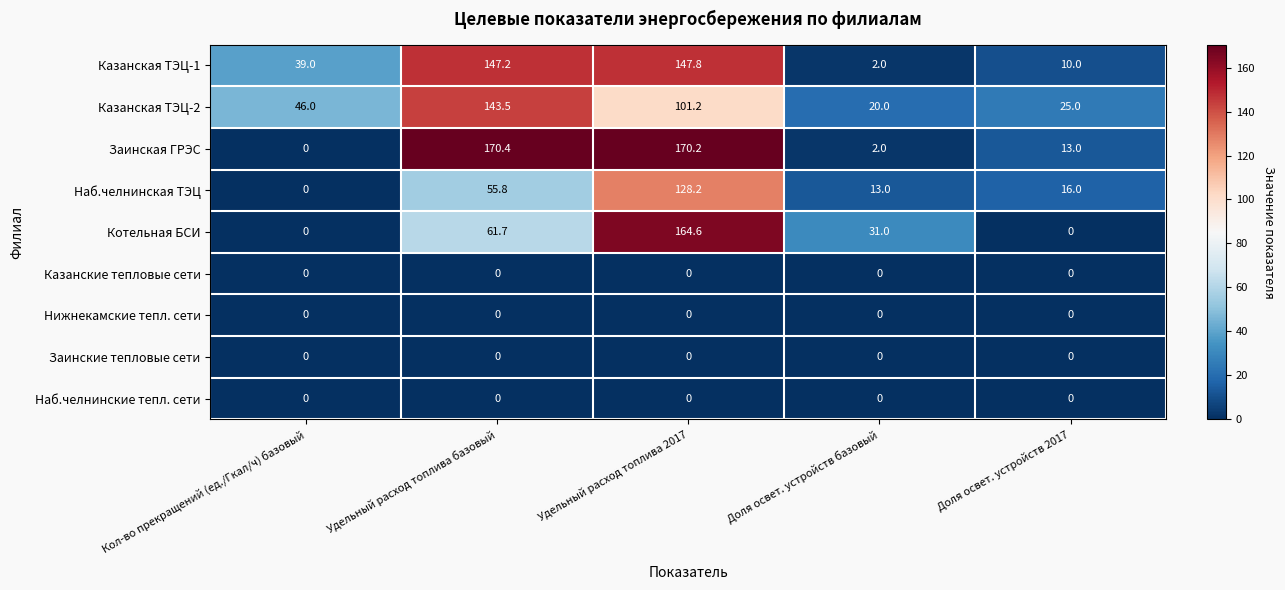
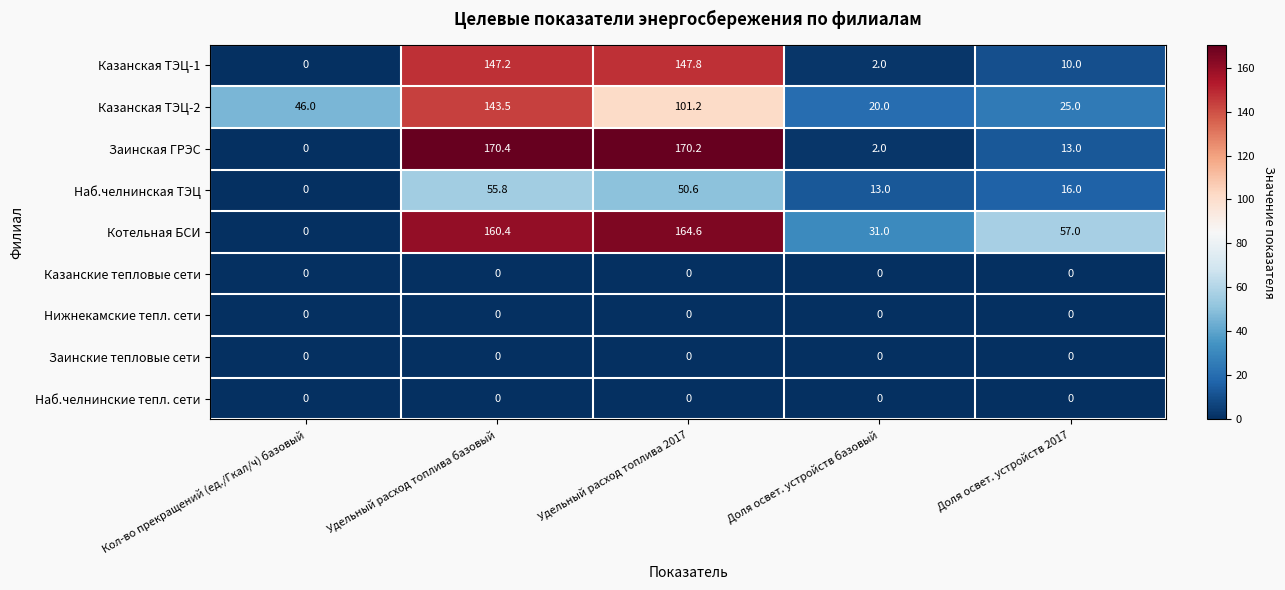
Казанская ТЭЦ-1, Кол-во прекращений (ед./Гкал/ч) базовый: 39.0 -> 0
Наб.челнинская ТЭЦ, Удельный расход топлива 2017: 128.2 -> 50.6
Котельная БСИ, Удельный расход топлива базовый: 61.7 -> 160.4
Котельная БСИ, Доля освет. устройств 2017: 0 -> 57.0
